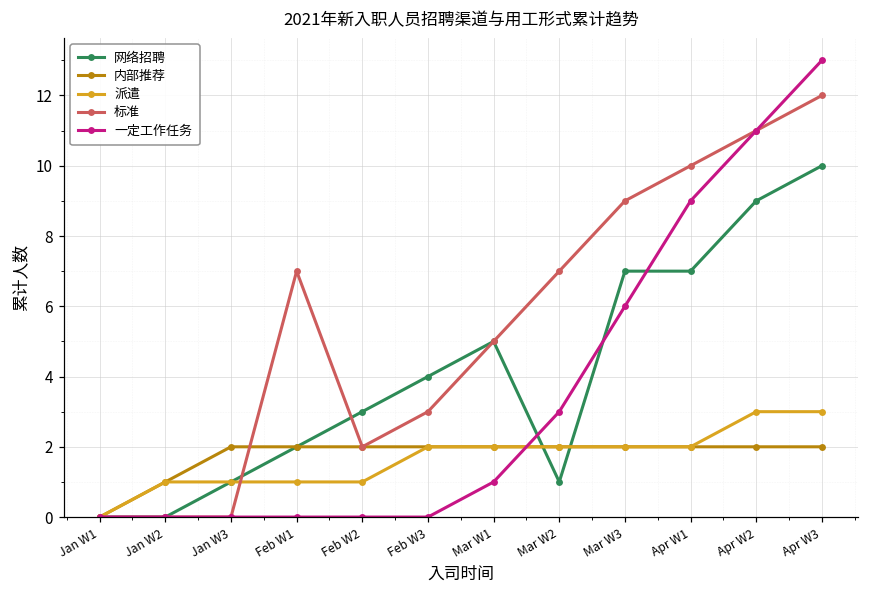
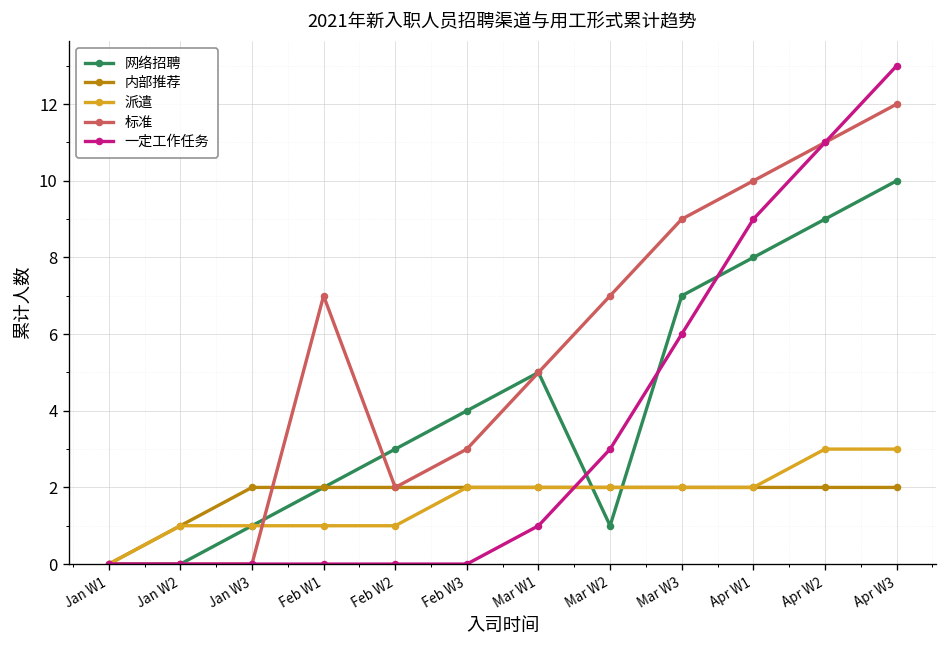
网络招聘, Apr W1: 7 -> 8
